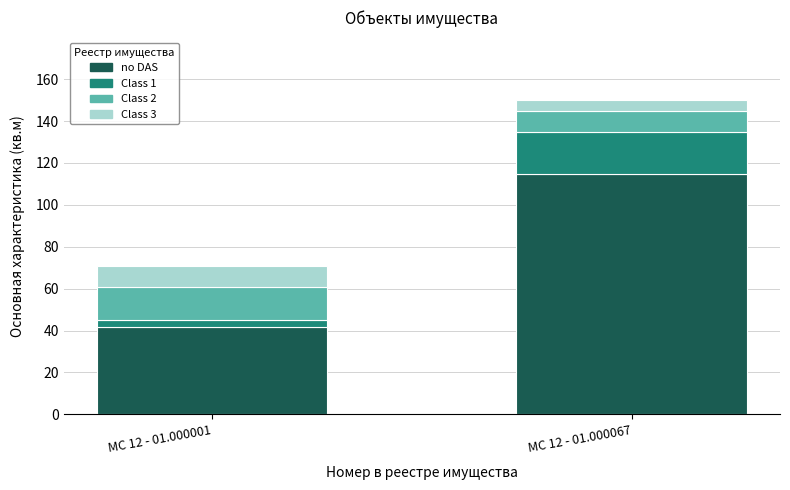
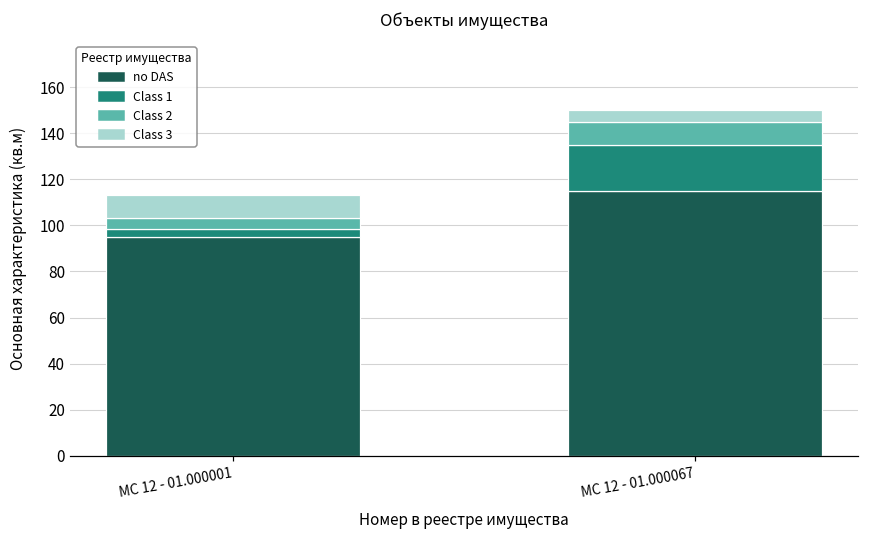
no DAS, МС 12 - 01.000001: 42 -> 95
Class 2, МС 12 - 01.000001: 16 -> 5
